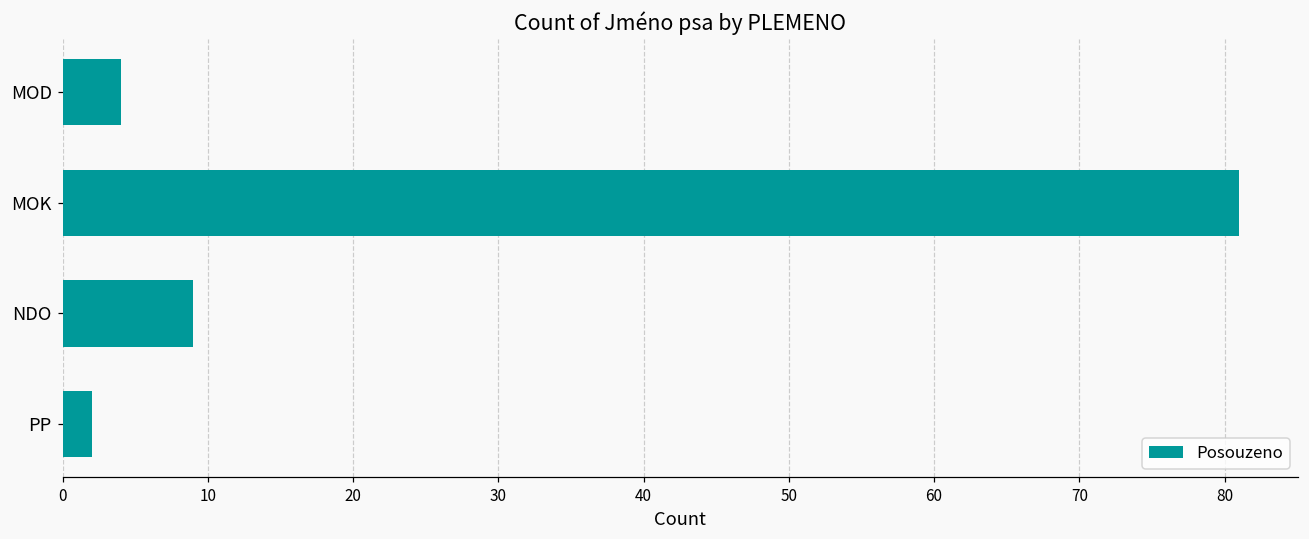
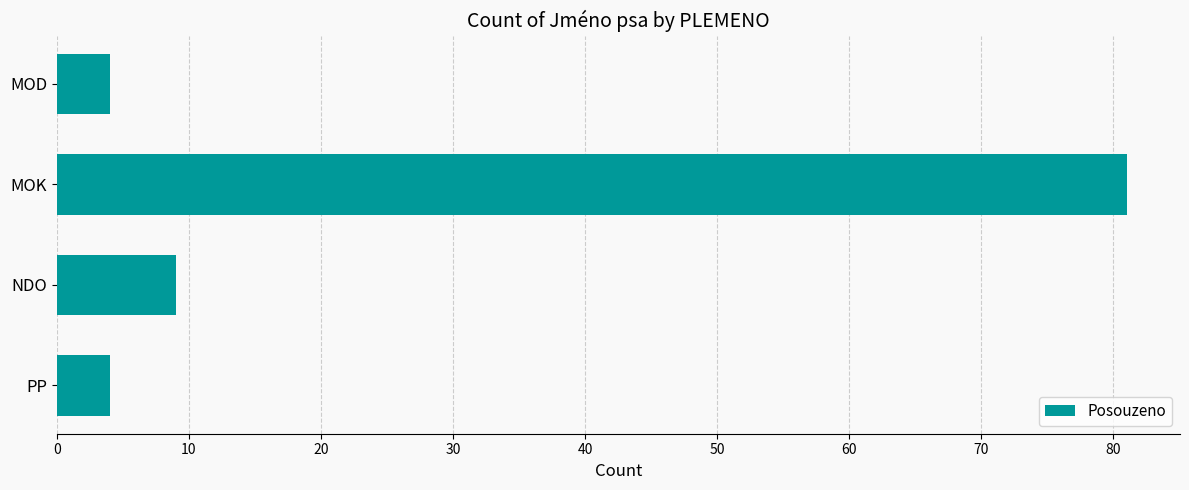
PP: 2 -> 4
